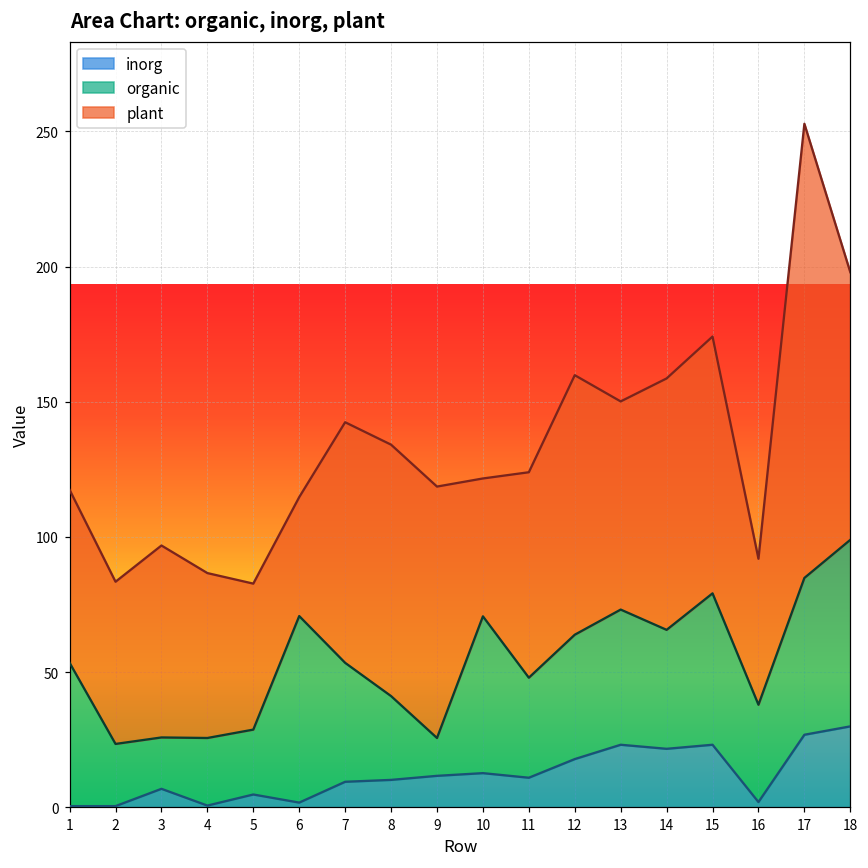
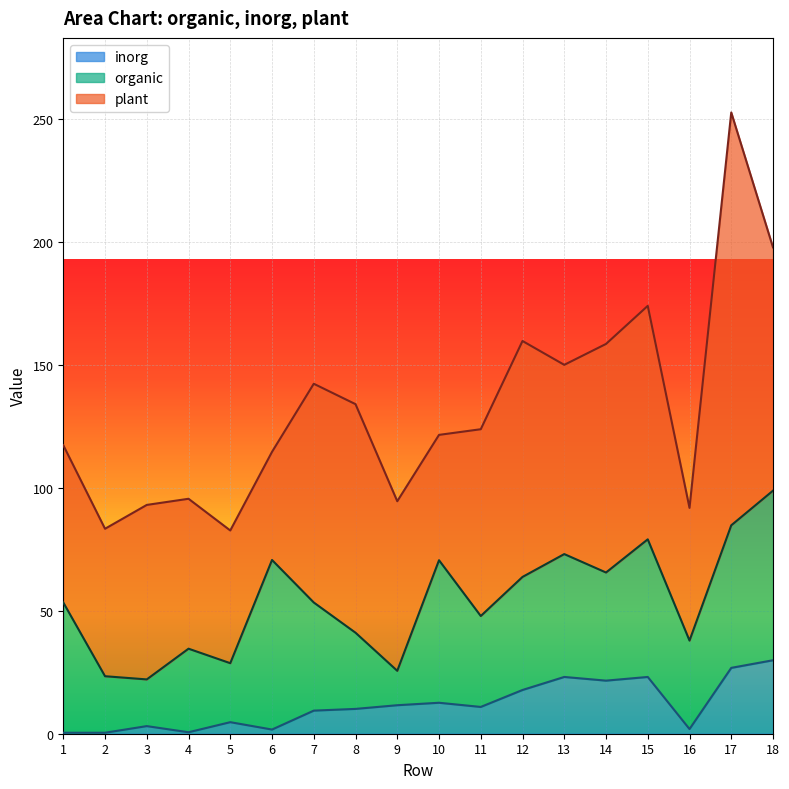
inorg, 3: 7 -> 3
organic, 4: 25 -> 34
plant, 9: 93 -> 69
